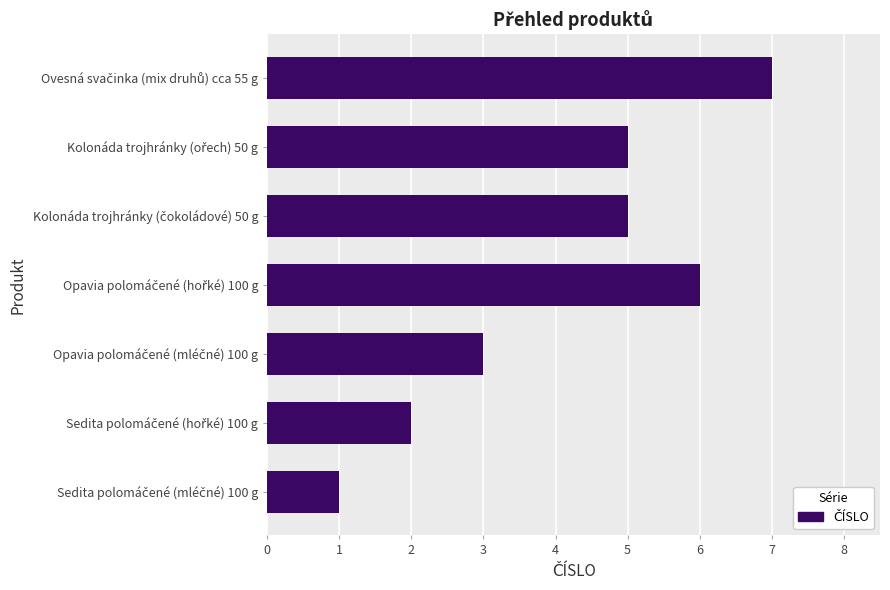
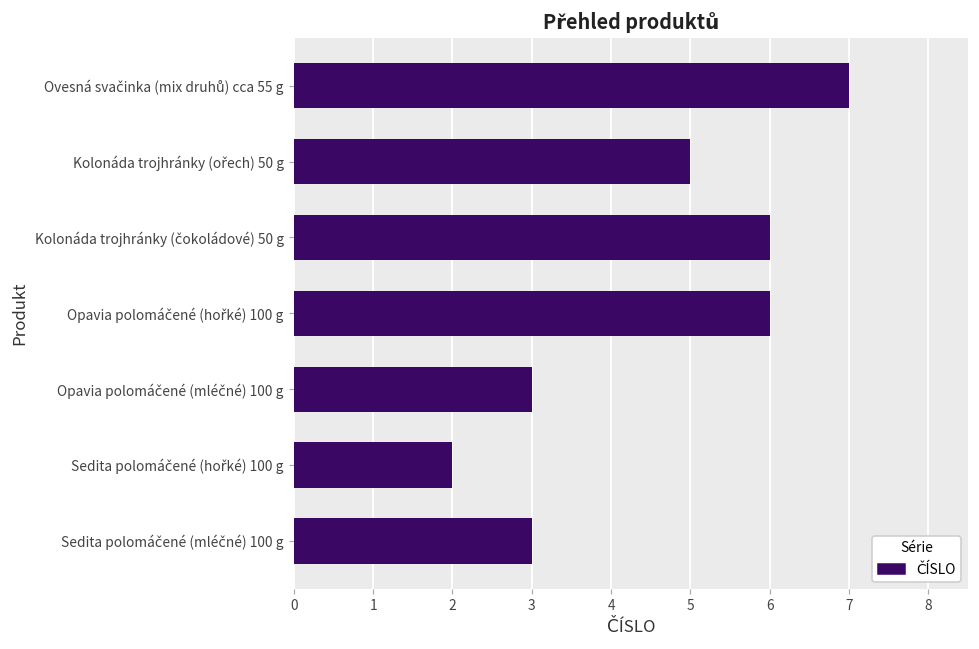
Kolonáda trojhránky (čokoládové) 50 g: 5 -> 6
Sedita polomáčené (mléčné) 100 g: 1 -> 3
